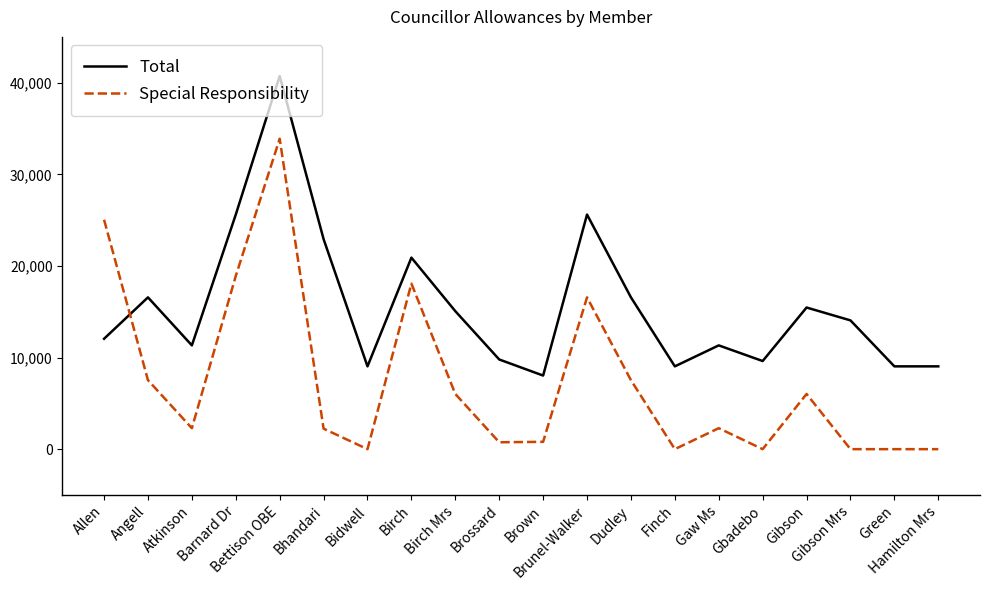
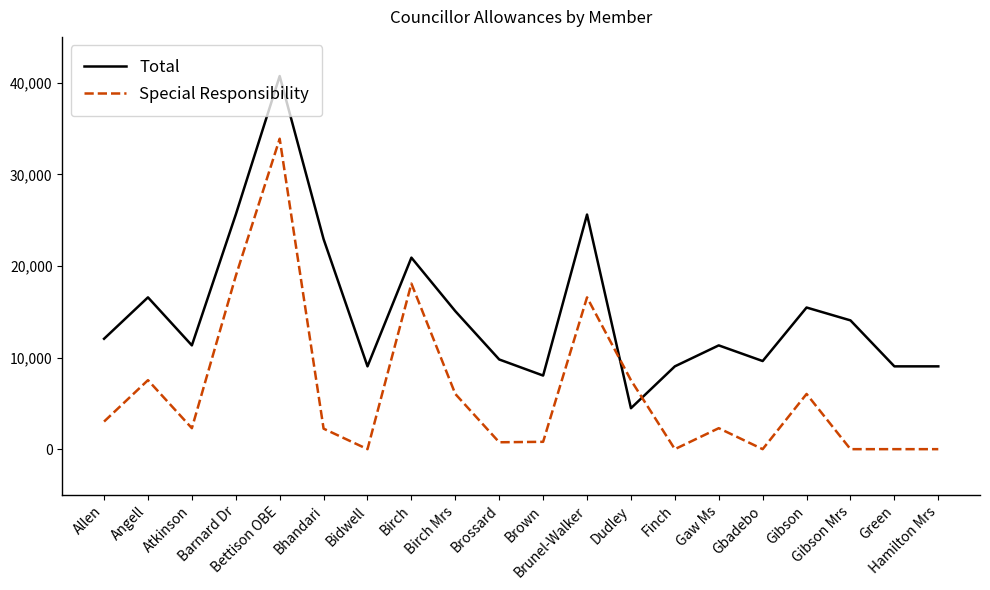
Special Responsibility, Allen: 25,000 -> 3,000
Total, Dudley: 17,000 -> 4,000
